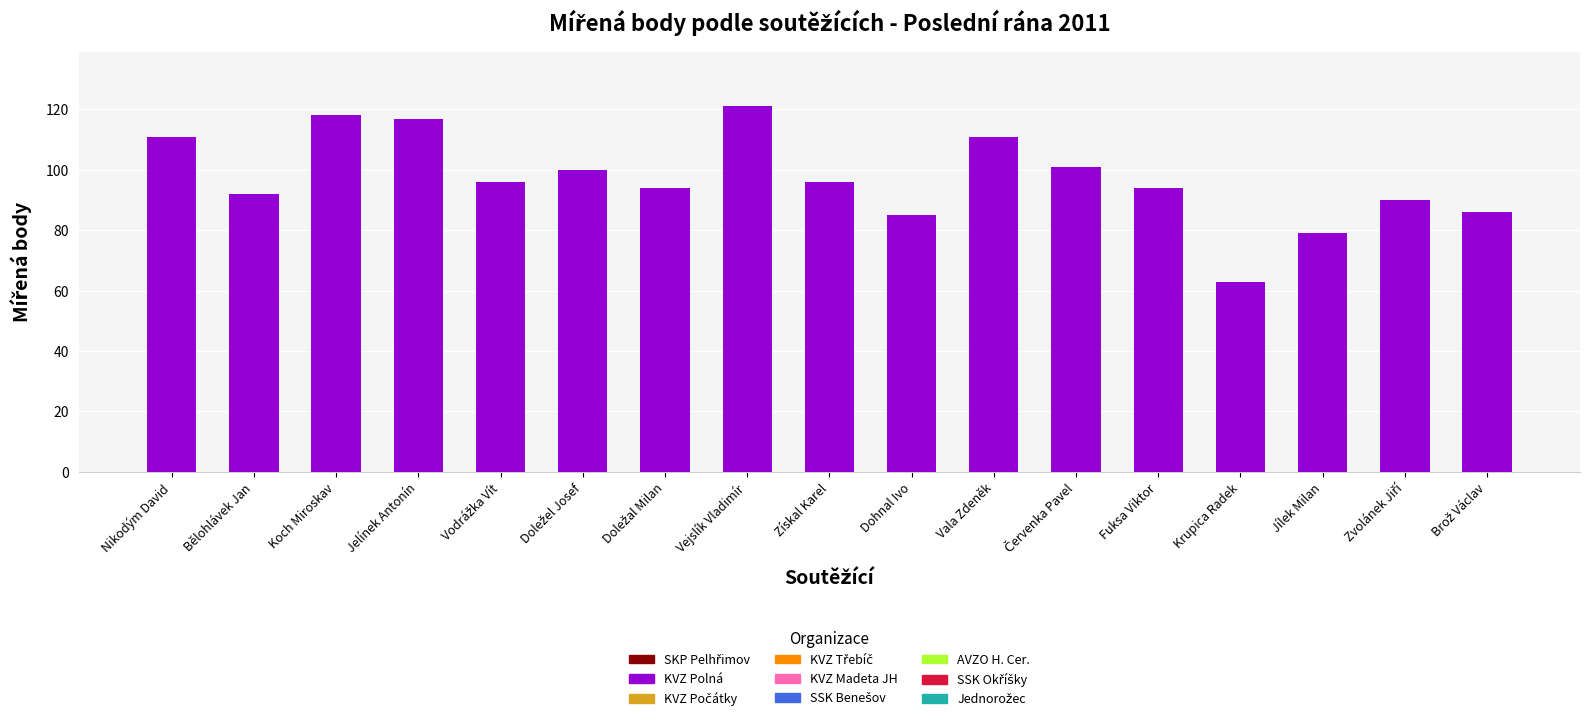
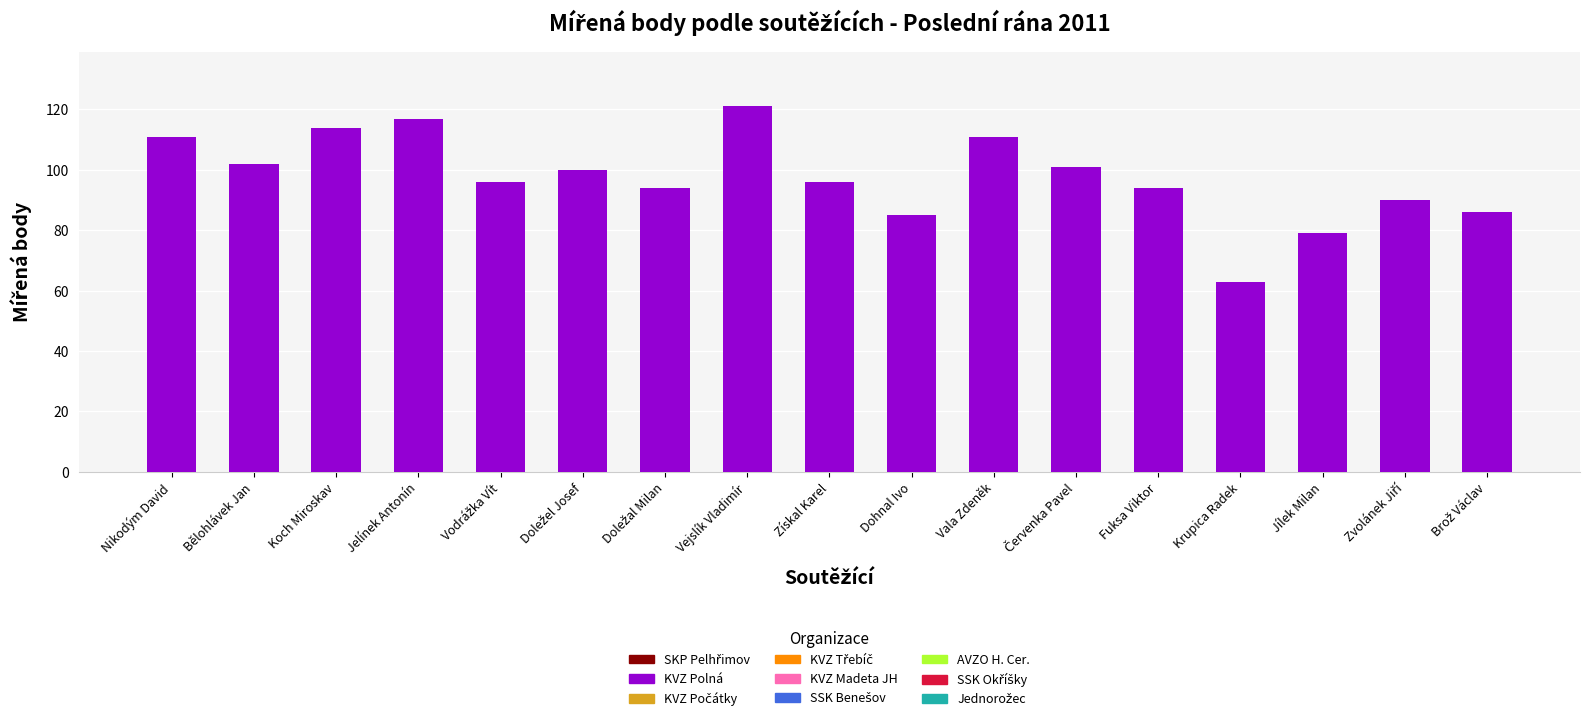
Bělohlávek Jan: 92 -> 102
Koch Miroskav: 118 -> 114
